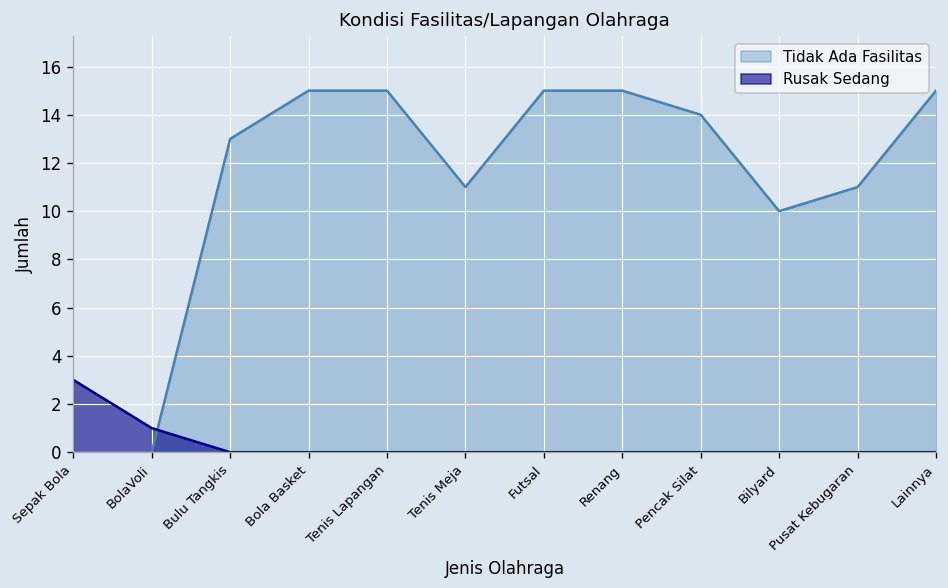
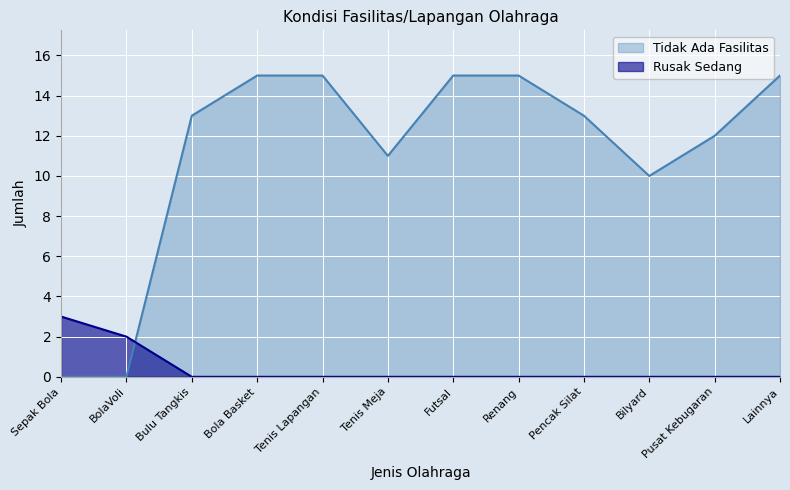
Rusak Sedang, BolaVoli: 1 -> 2
Tidak Ada Fasilitas, Pencak Silat: 14 -> 13
Tidak Ada Fasilitas, Pusat Kebugaran: 11 -> 12
